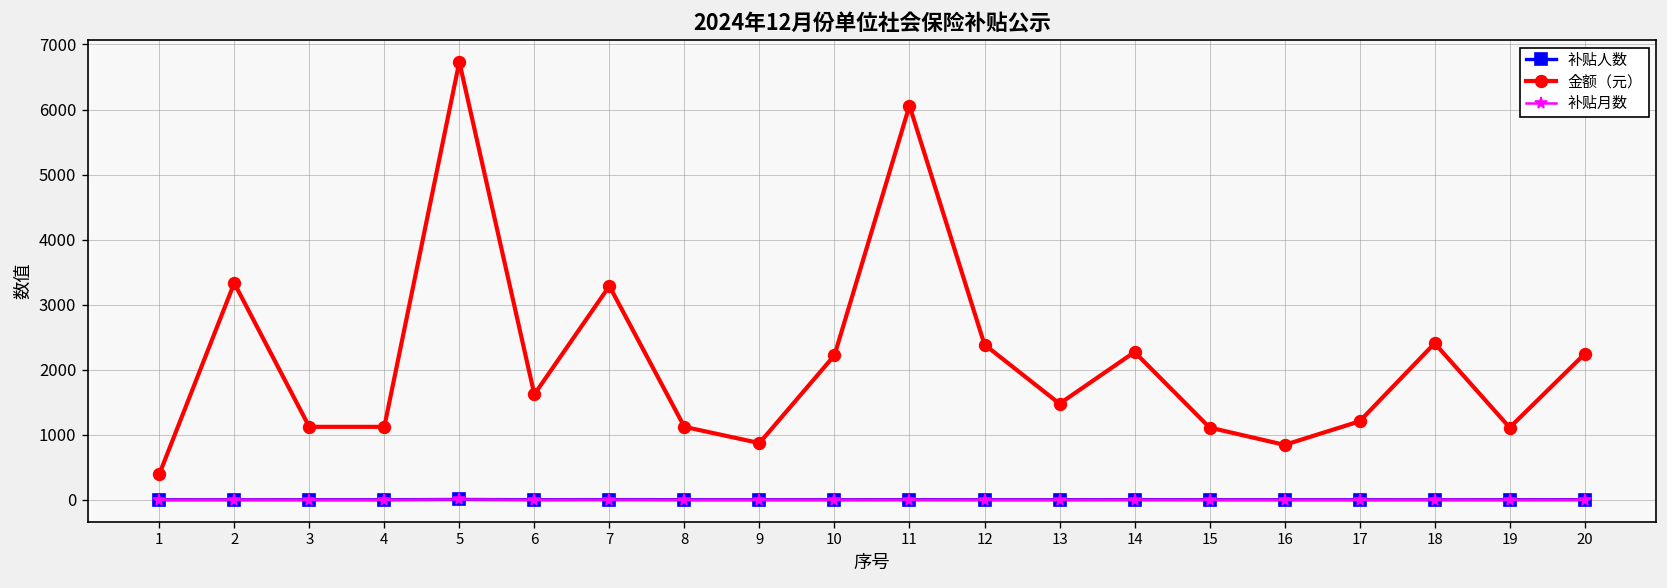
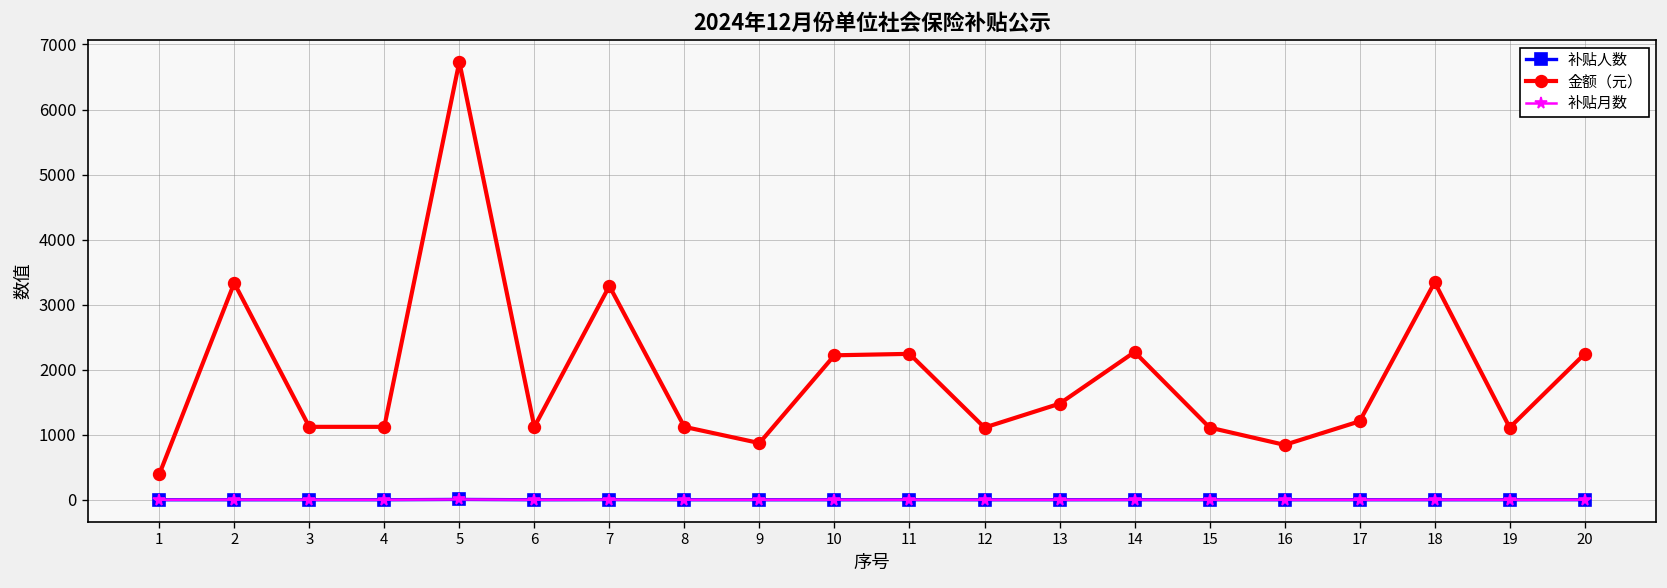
金额（元）, 6: 1600 -> 1100
金额（元）, 11: 6100 -> 2200
金额（元）, 12: 2400 -> 1100
金额（元）, 18: 2400 -> 3300
